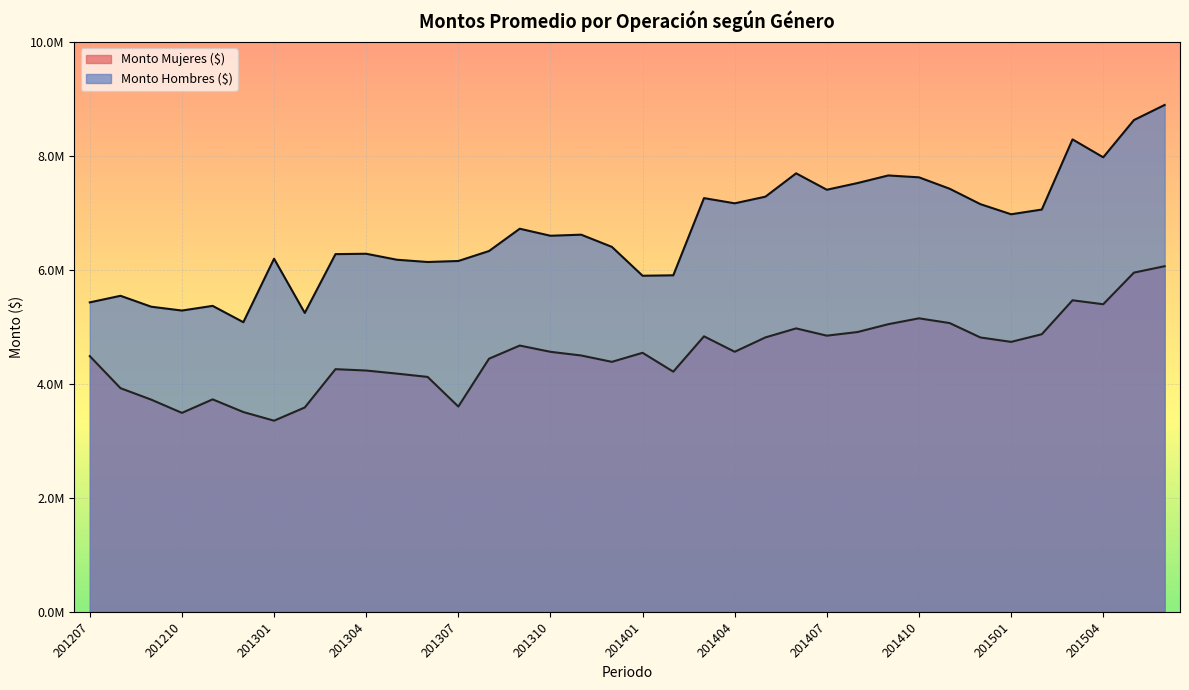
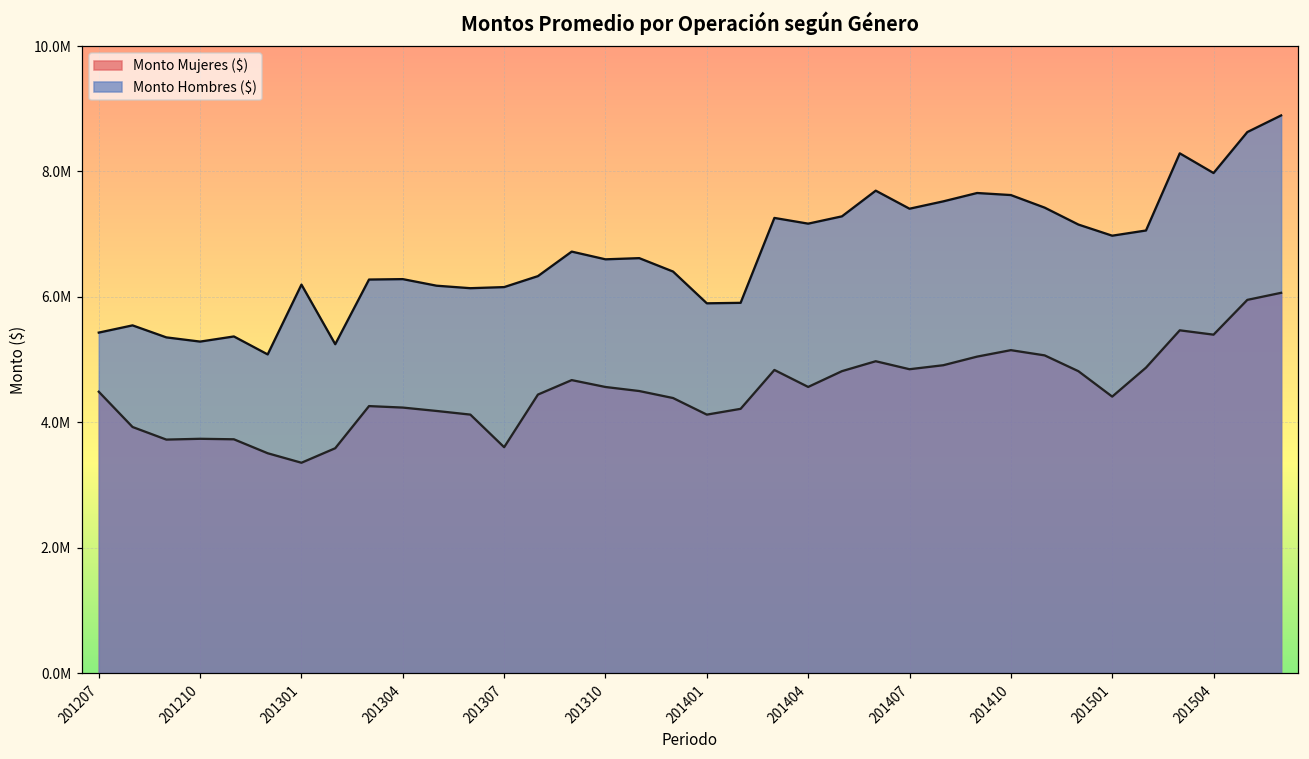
Monto Mujeres ($), 201210: 3500000 -> 3700000
Monto Mujeres ($), 201401: 4500000 -> 4100000
Monto Mujeres ($), 201501: 4700000 -> 4400000
